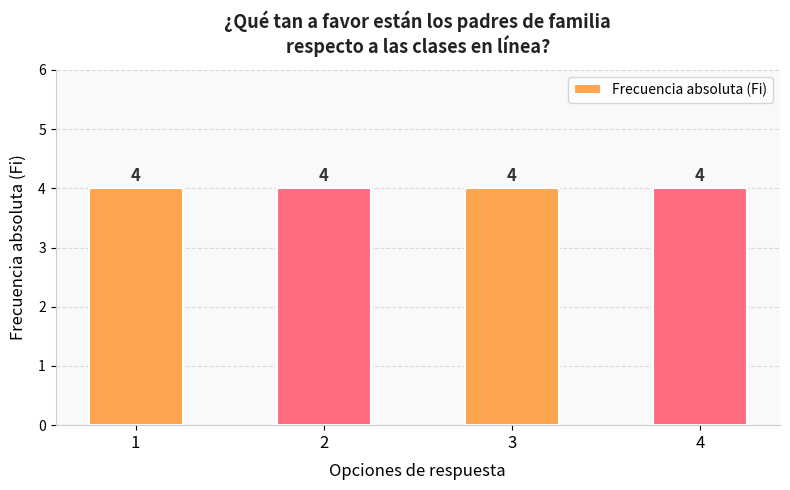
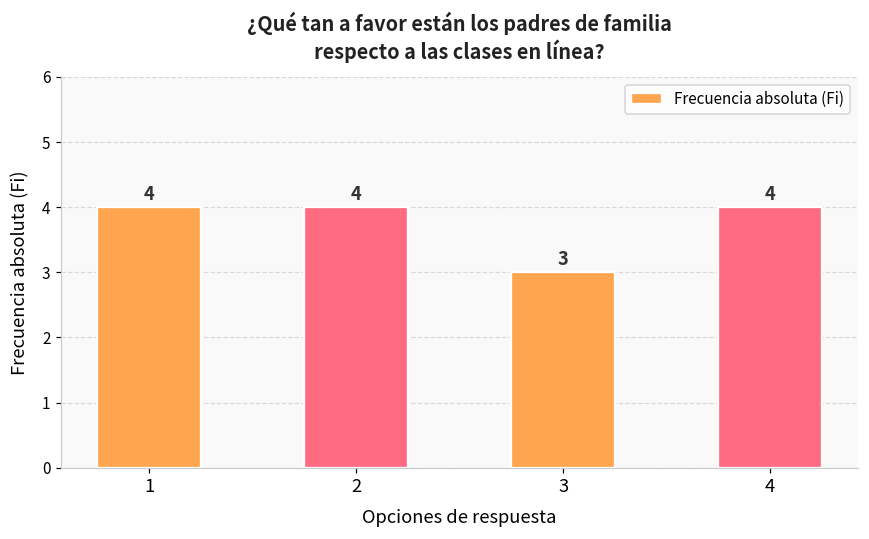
3: 4 -> 3
